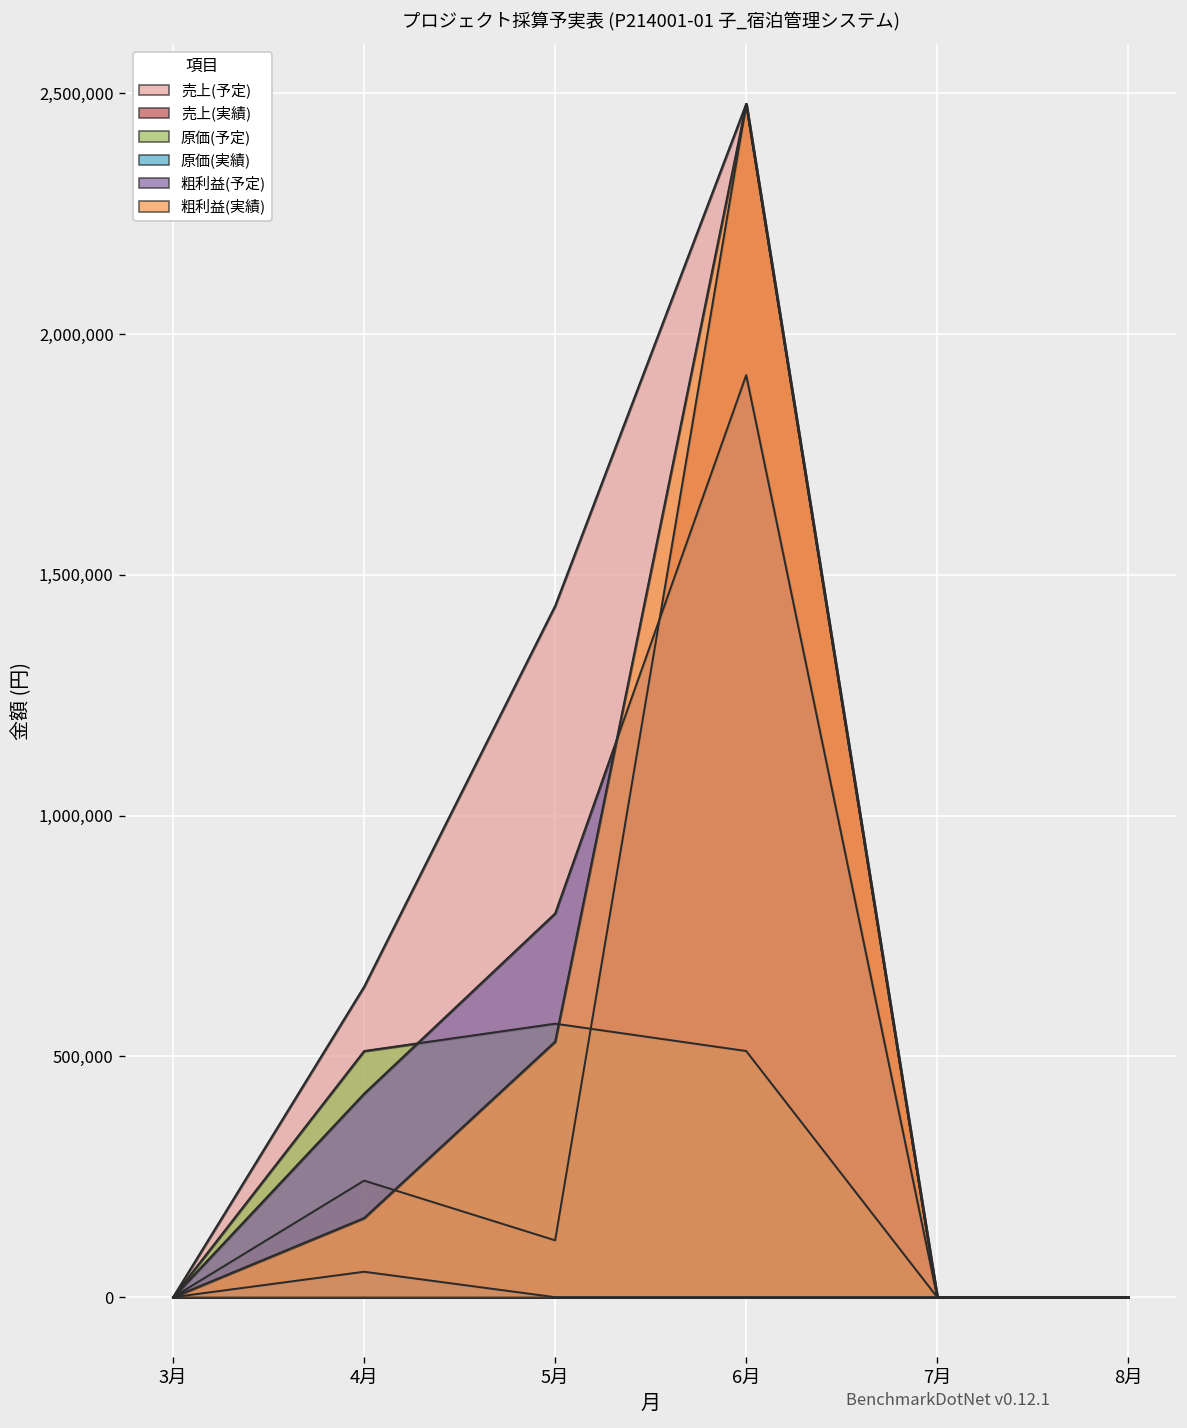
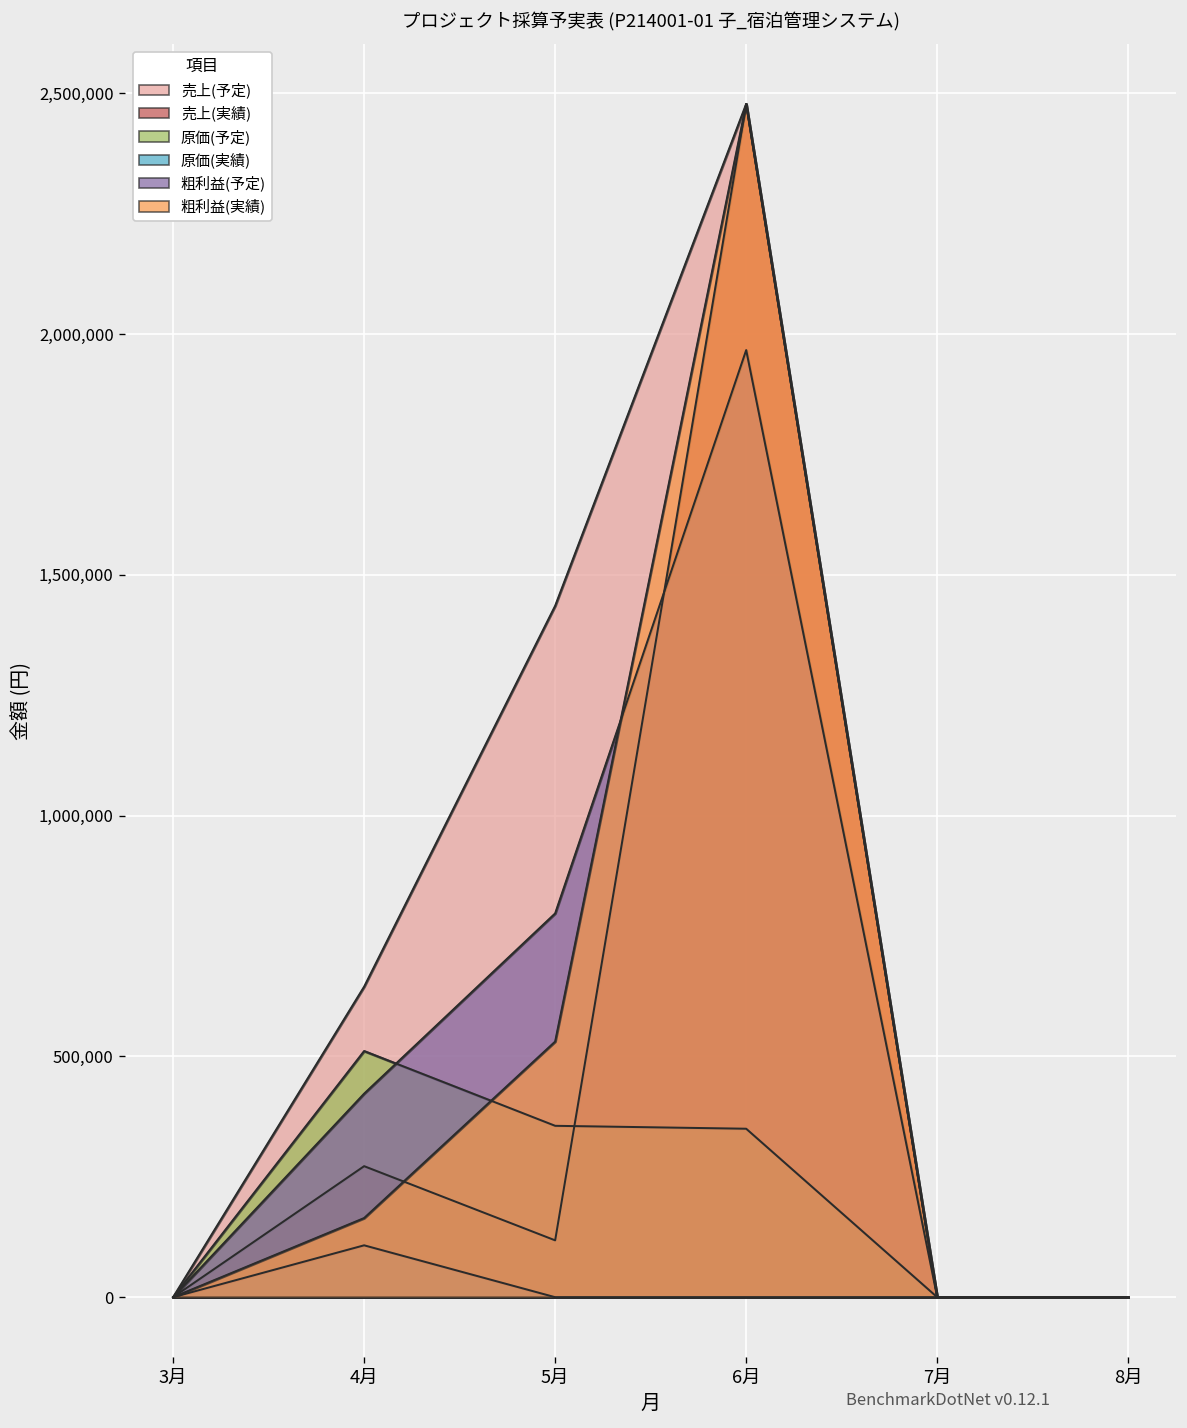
売上(実績), 4月: 240,000 -> 270,000
原価(実績), 4月: 50,000 -> 110,000
原価(予定), 5月: 570,000 -> 360,000
原価(予定), 6月: 510,000 -> 350,000
粗利益(予定), 6月: 1,910,000 -> 1,970,000
